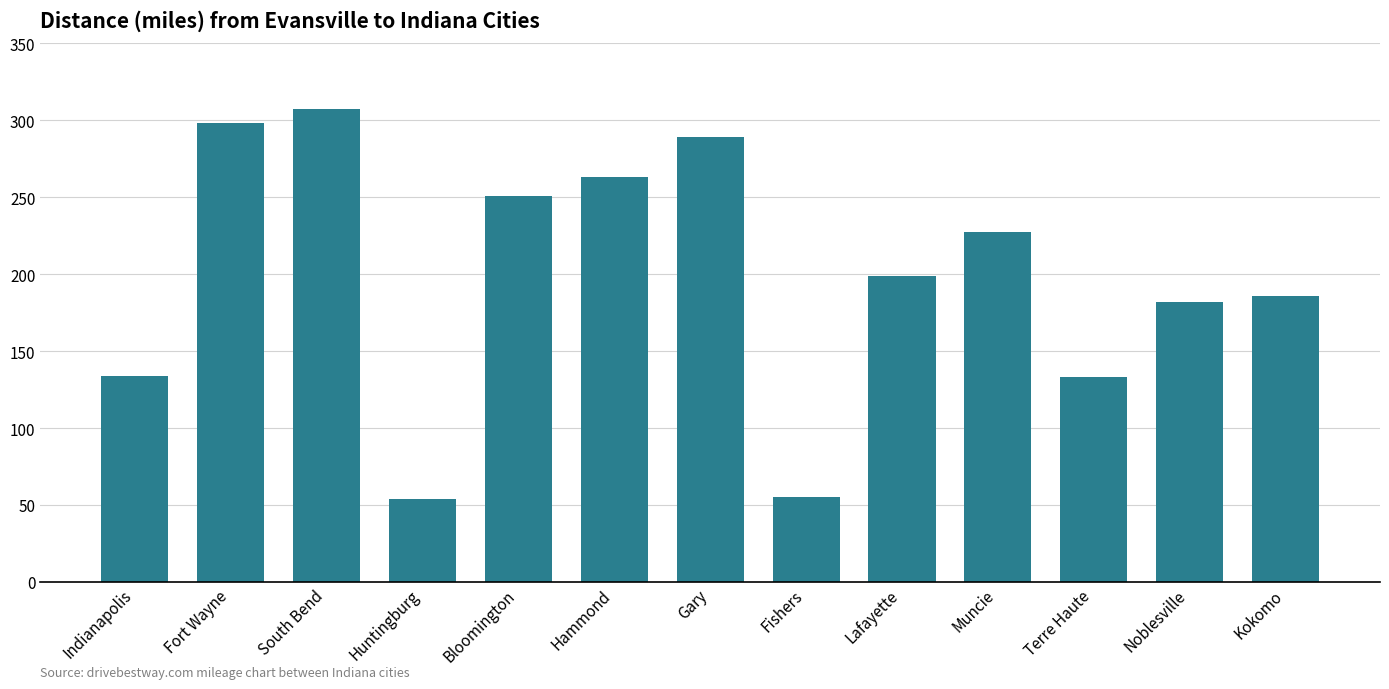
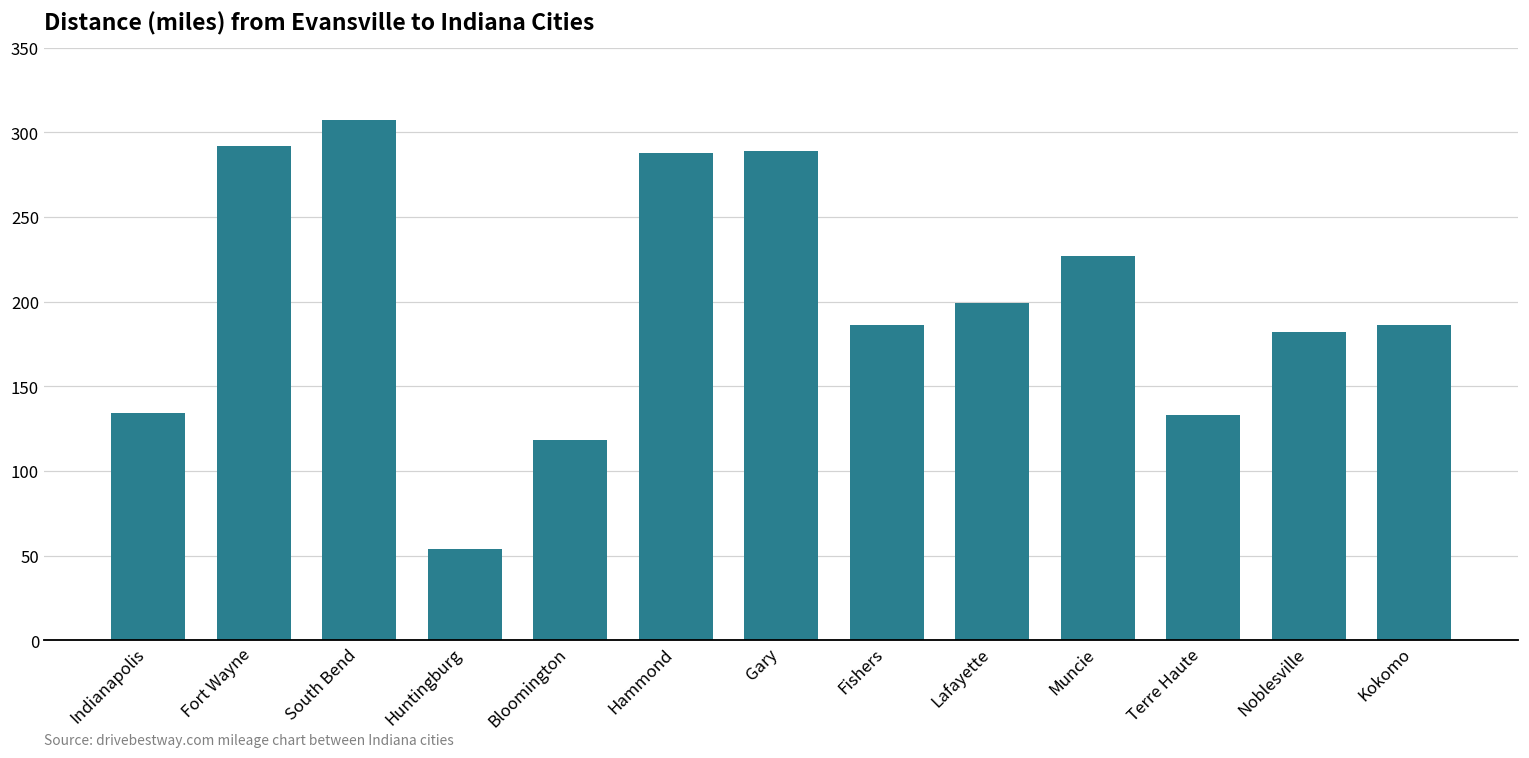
Fort Wayne: 298 -> 292
Bloomington: 251 -> 118
Hammond: 263 -> 288
Fishers: 55 -> 186
